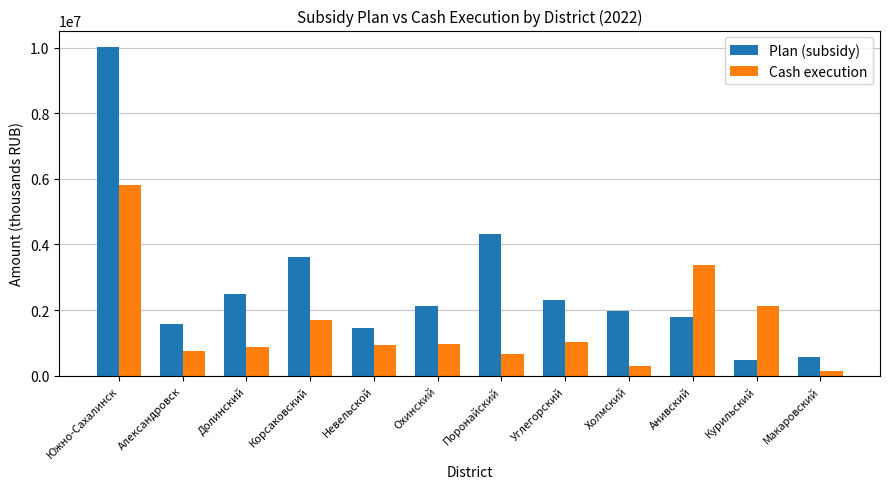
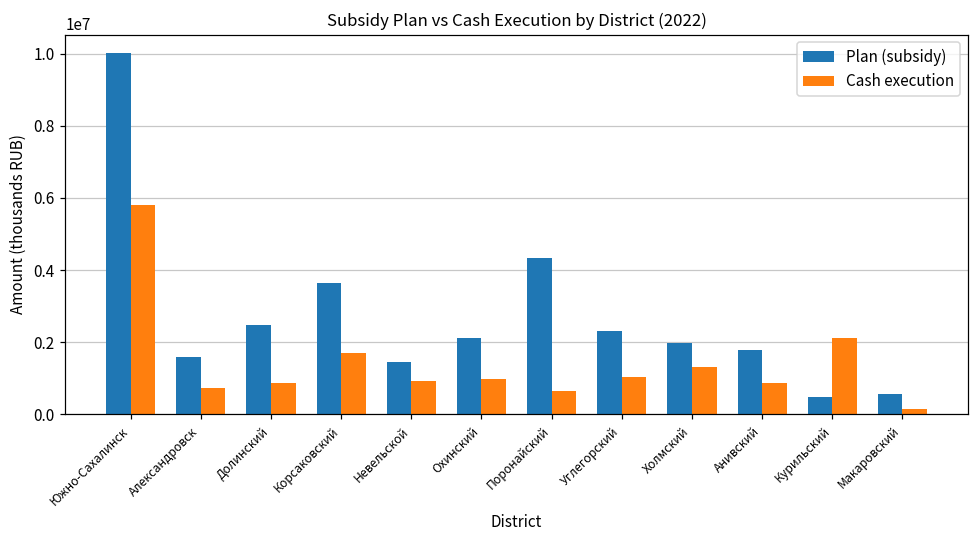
Cash execution, Холмский: 300000 -> 1300000
Cash execution, Анивский: 3400000 -> 900000
